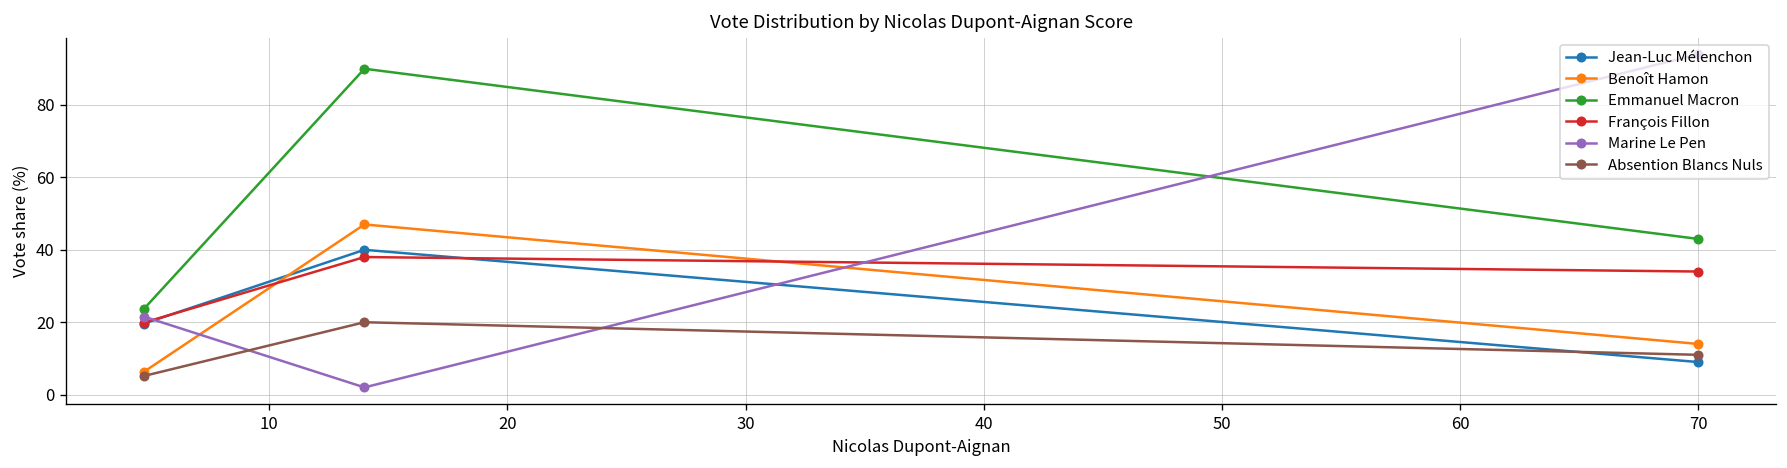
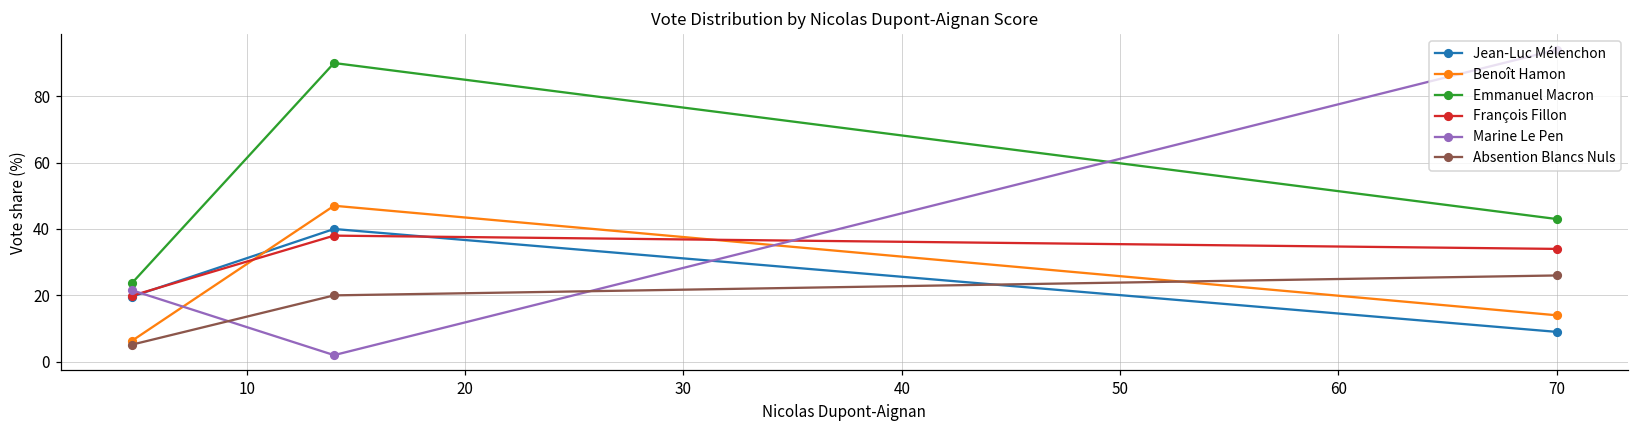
Absention Blancs Nuls, 70: 11 -> 26
